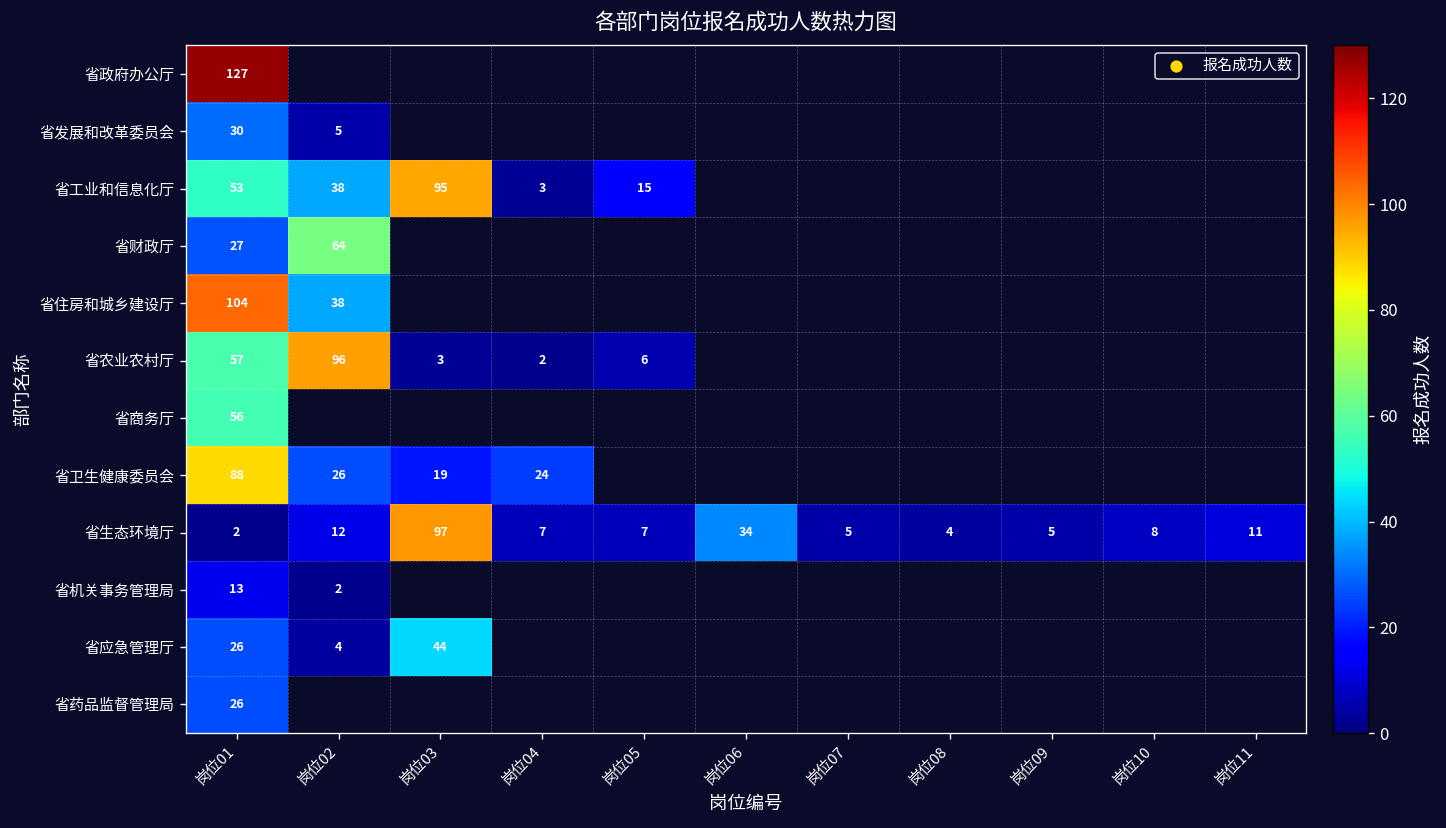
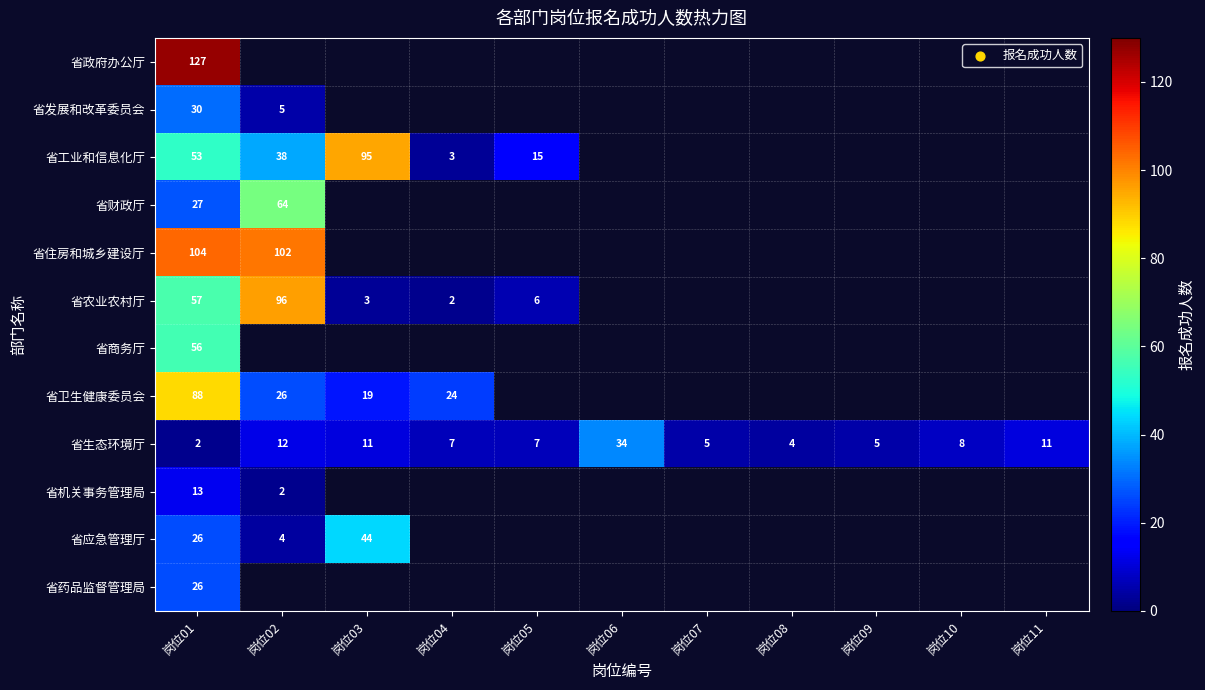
省住房和城乡建设厅, 岗位02: 38 -> 102
省生态环境厅, 岗位03: 97 -> 11
